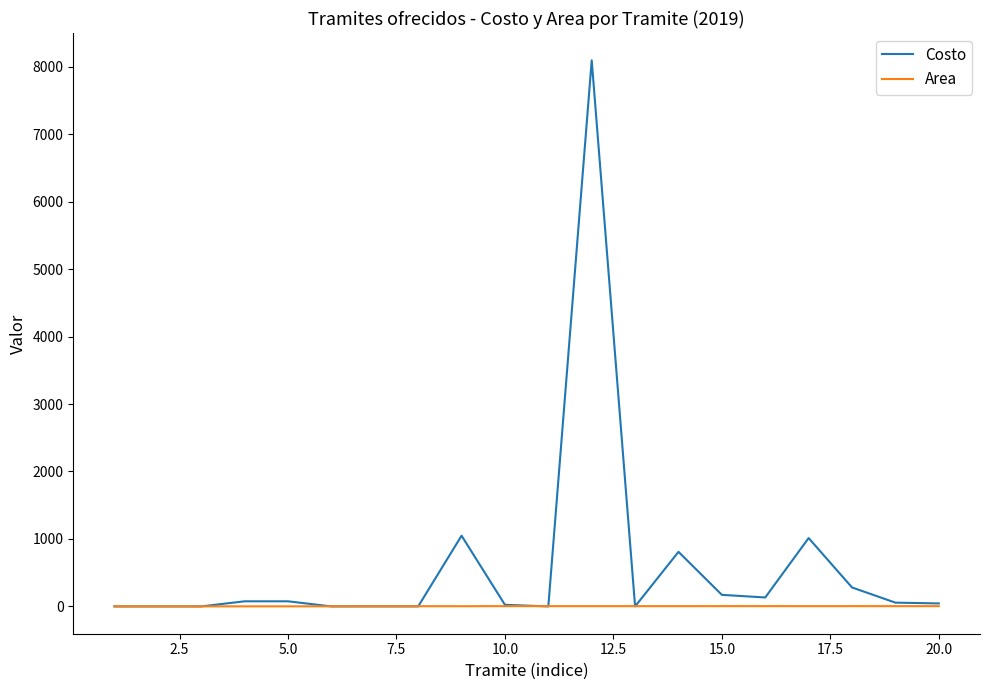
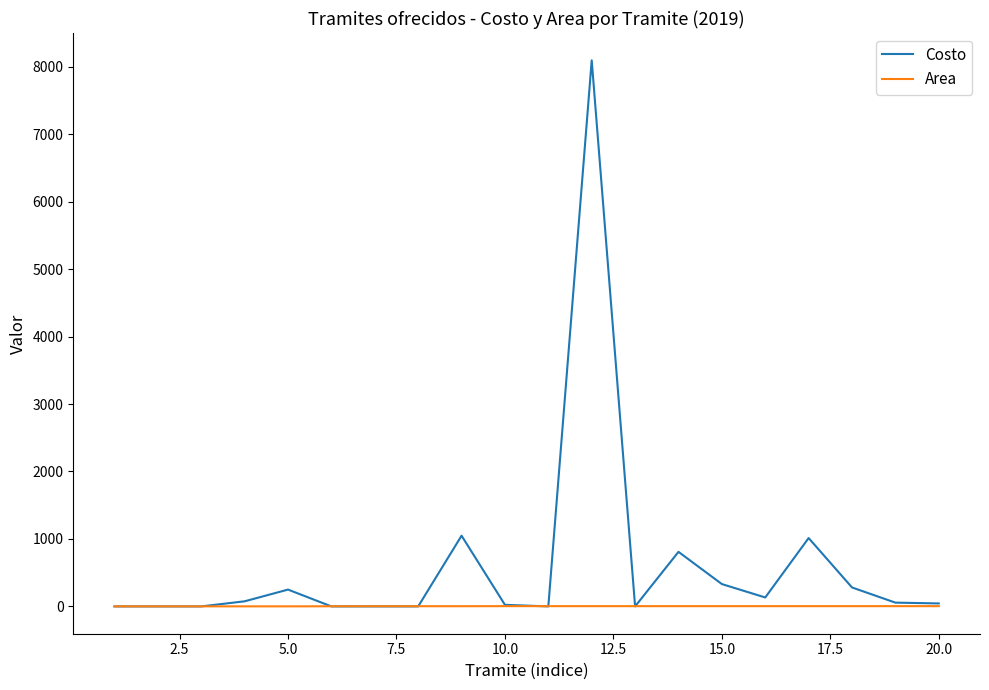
Costo, 5.0: 100 -> 200
Costo, 15.0: 200 -> 300
